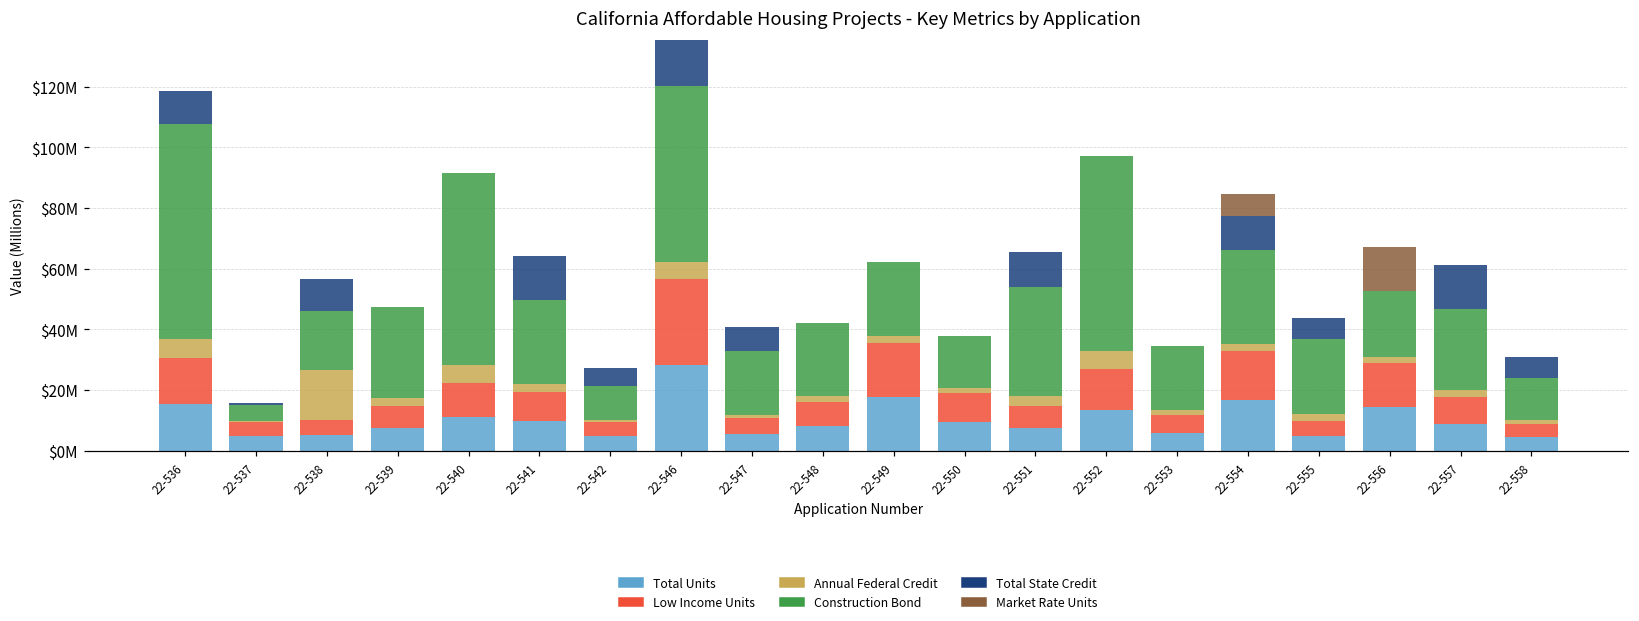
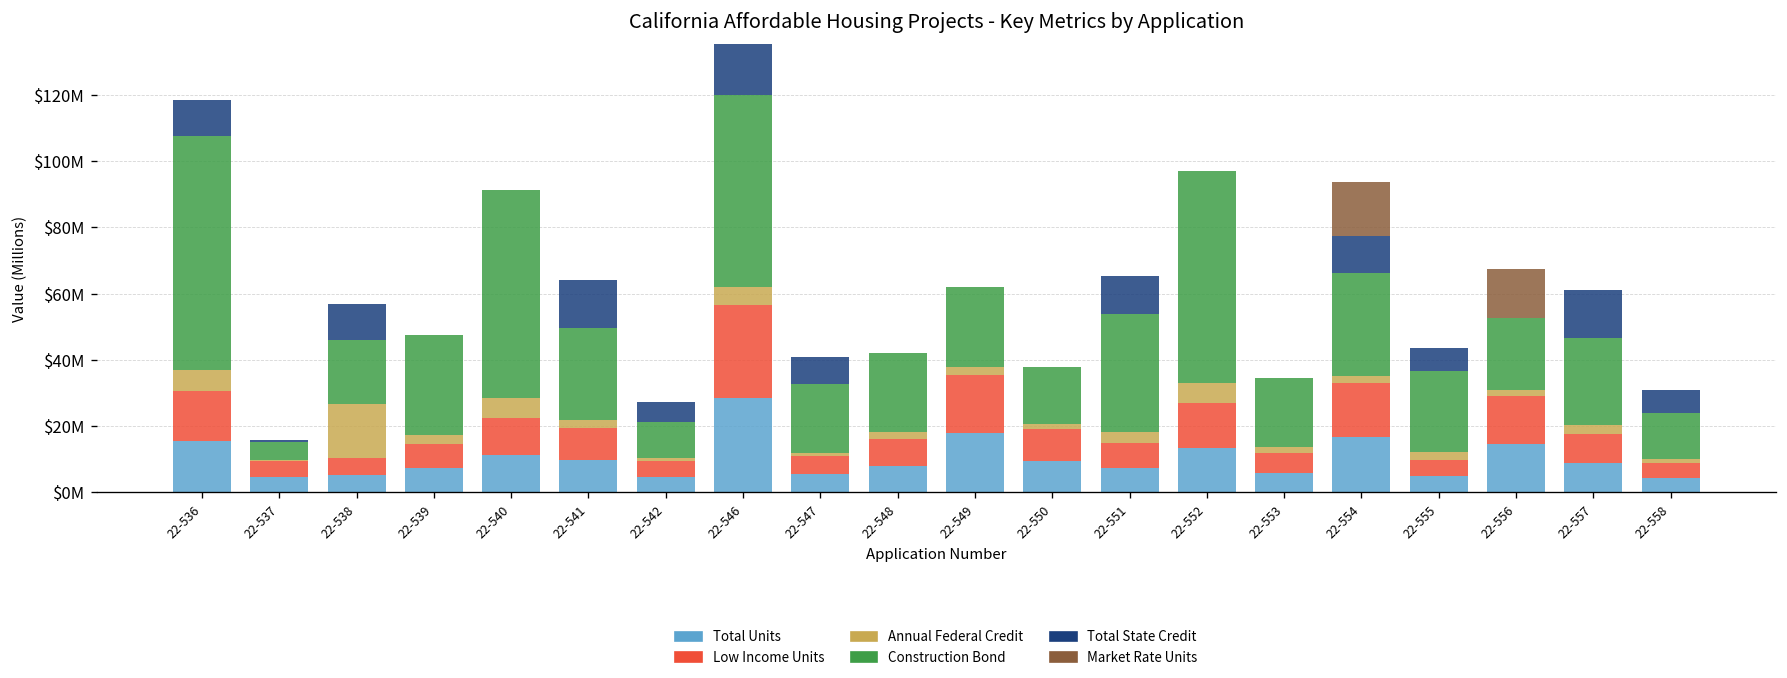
Market Rate Units, 22-554: $7000000 -> $16000000
